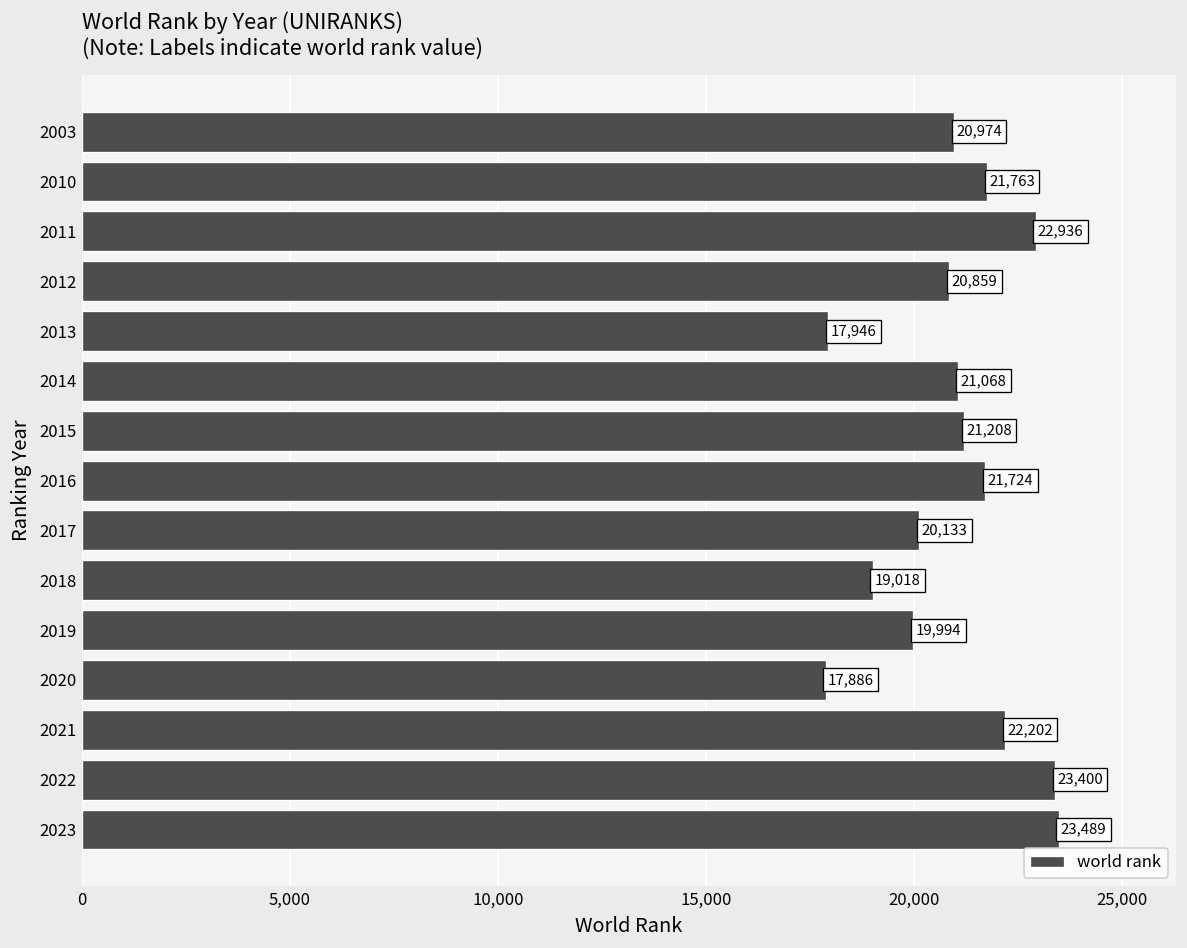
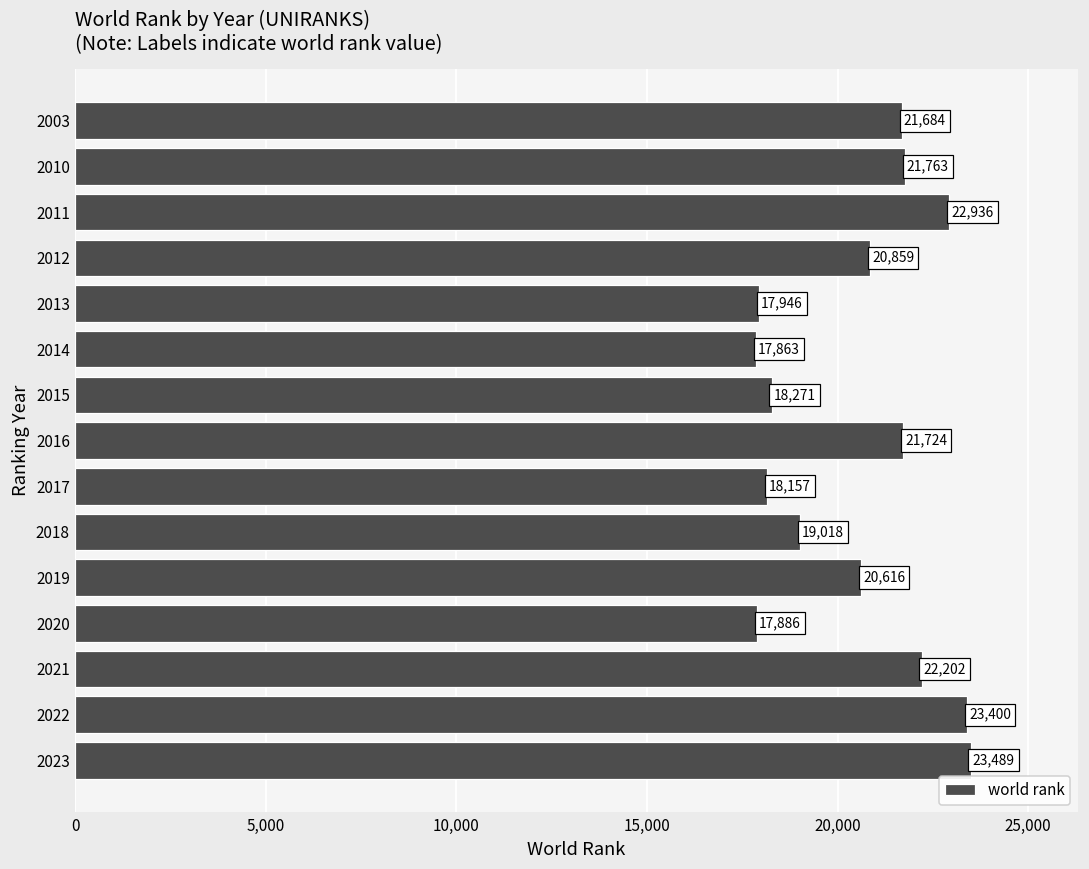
2003: 20,974 -> 21,684
2014: 21,068 -> 17,863
2015: 21,208 -> 18,271
2017: 20,133 -> 18,157
2019: 19,994 -> 20,616
